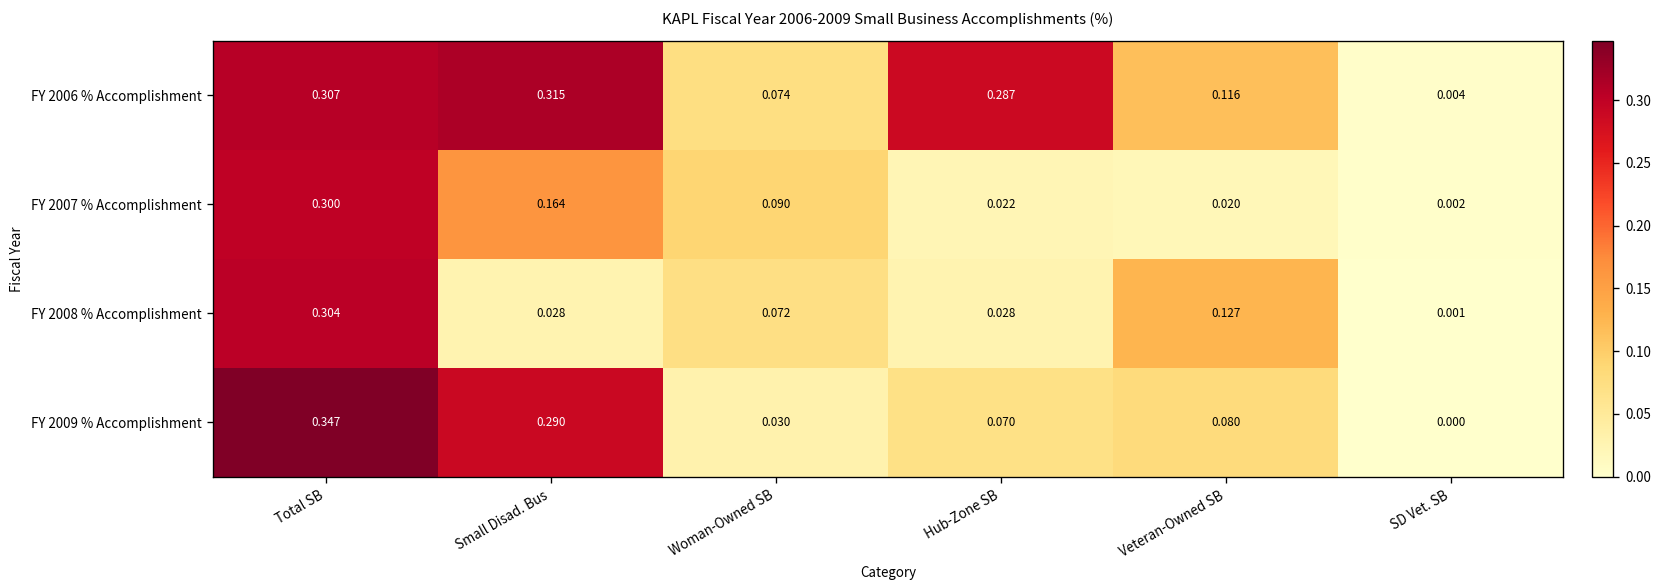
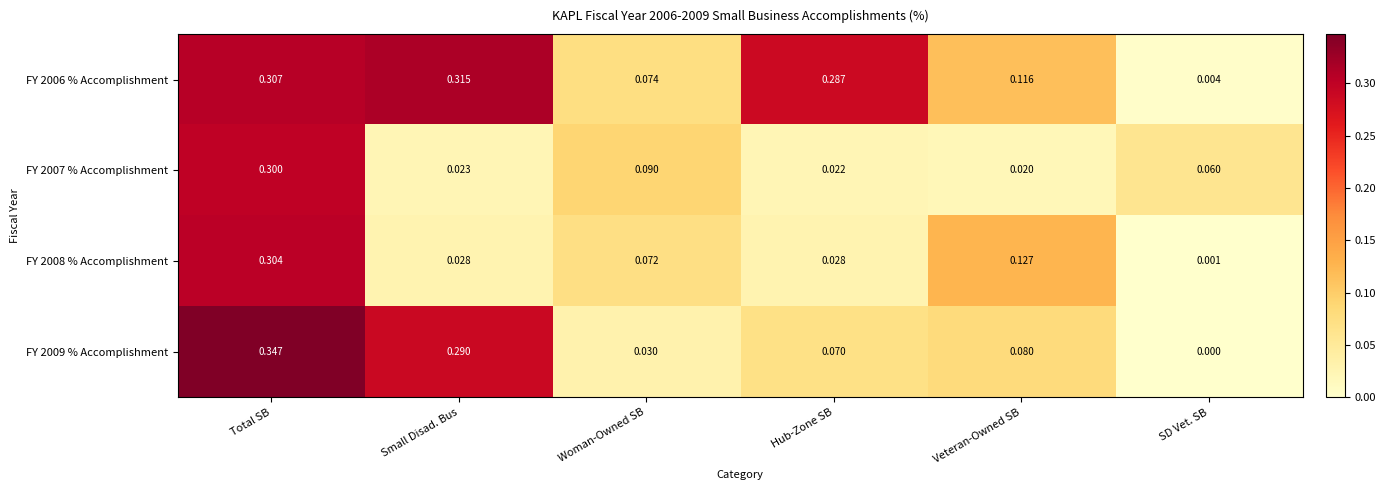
FY 2007 % Accomplishment, Small Disad. Bus: 0.164 -> 0.023
FY 2007 % Accomplishment, SD Vet. SB: 0.002 -> 0.060
